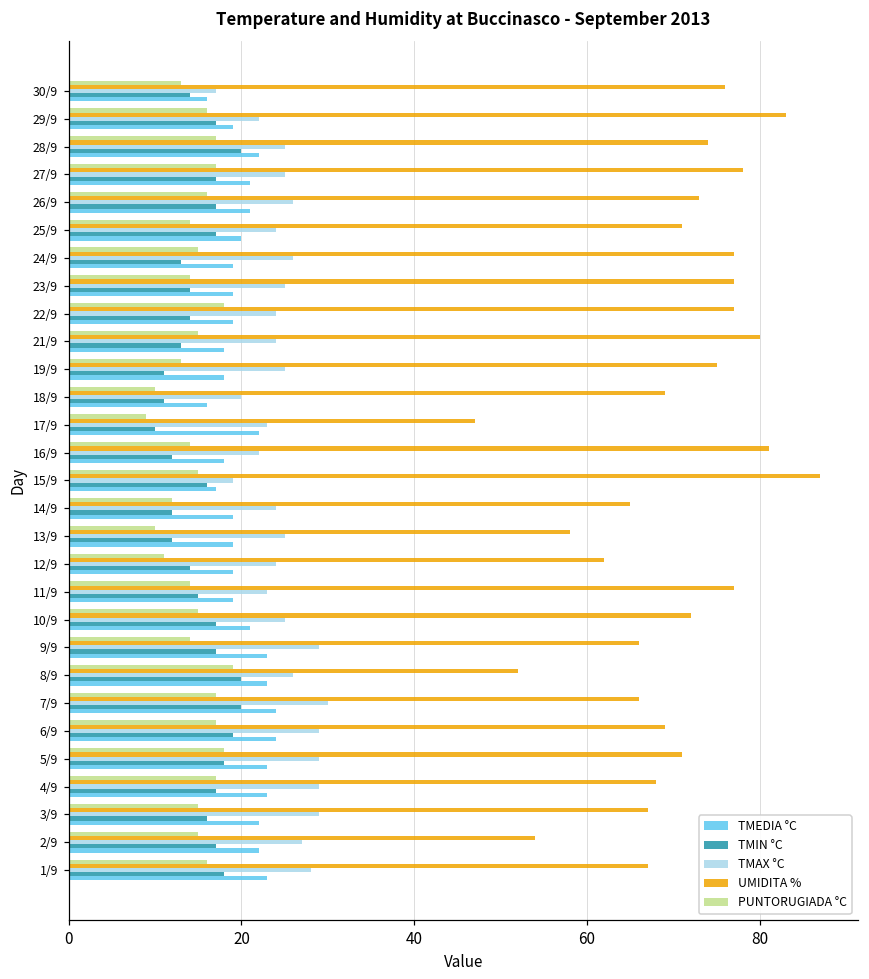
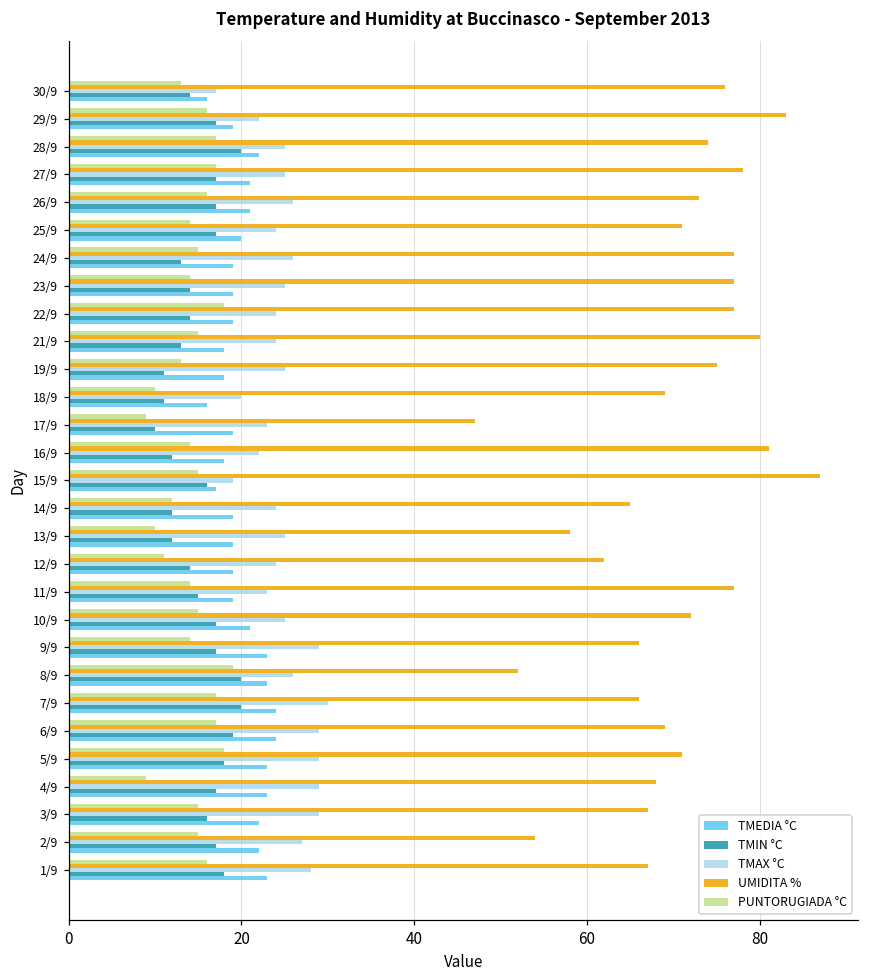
TMEDIA °C, 17/9: 22 -> 19
PUNTORUGIADA °C, 4/9: 17 -> 9
